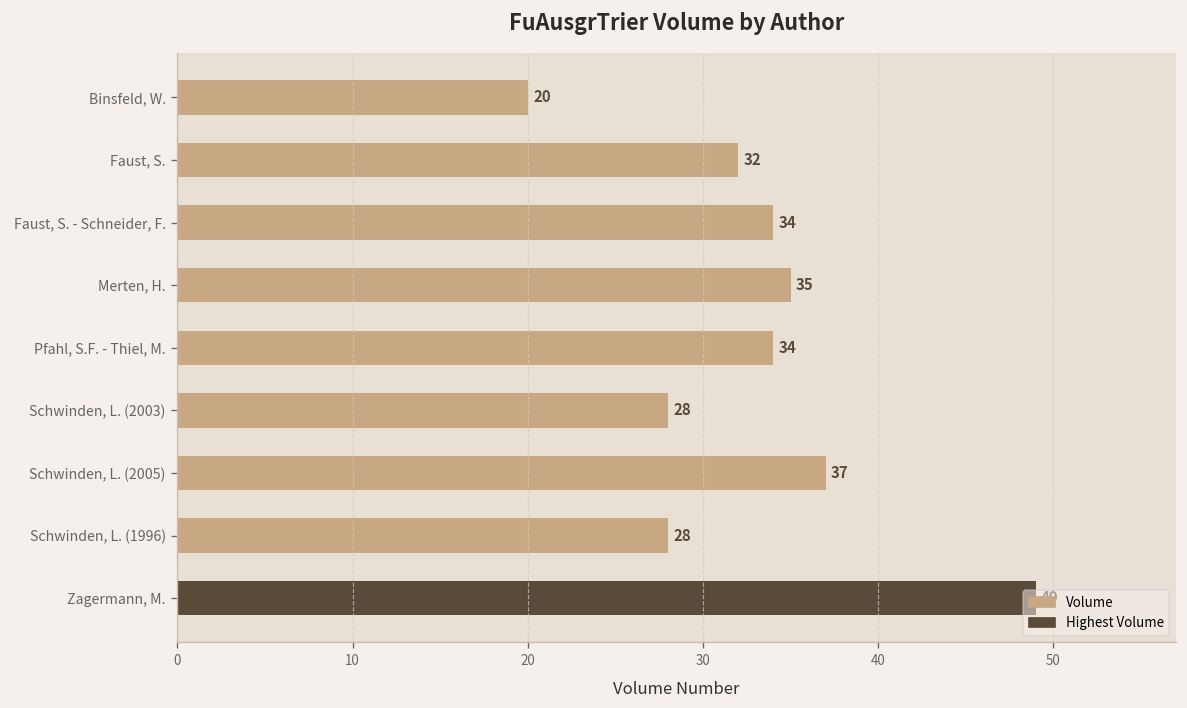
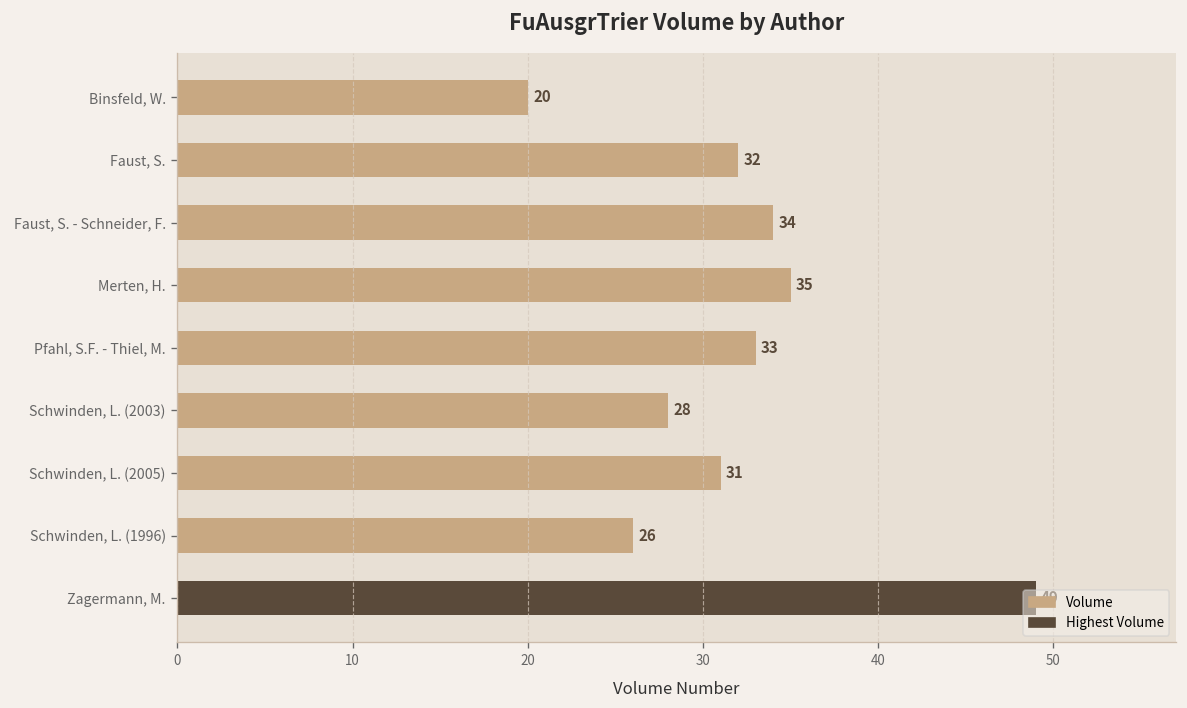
Pfahl, S.F. - Thiel, M.: 34 -> 33
Schwinden, L. (2005): 37 -> 31
Schwinden, L. (1996): 28 -> 26
